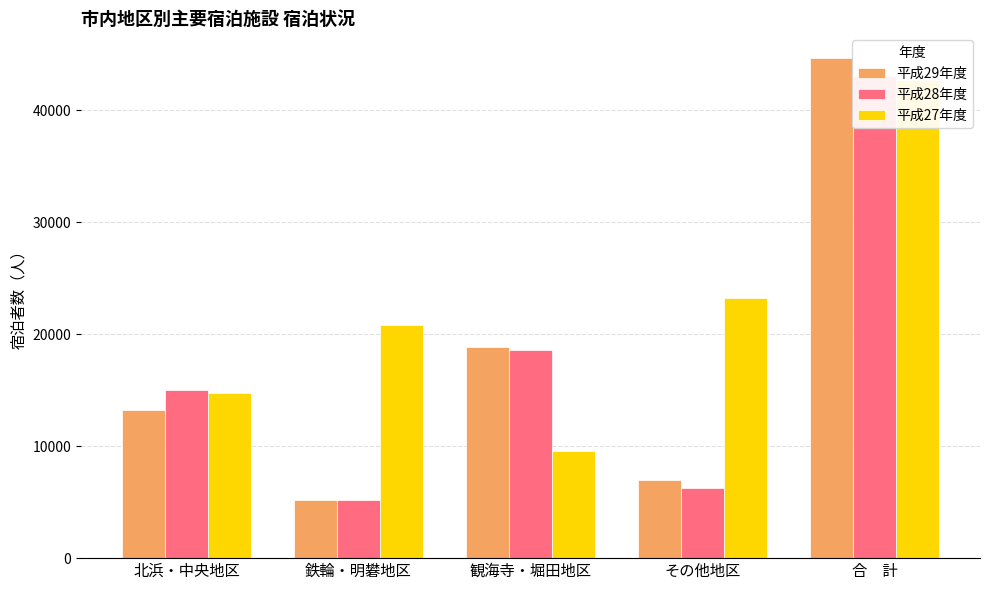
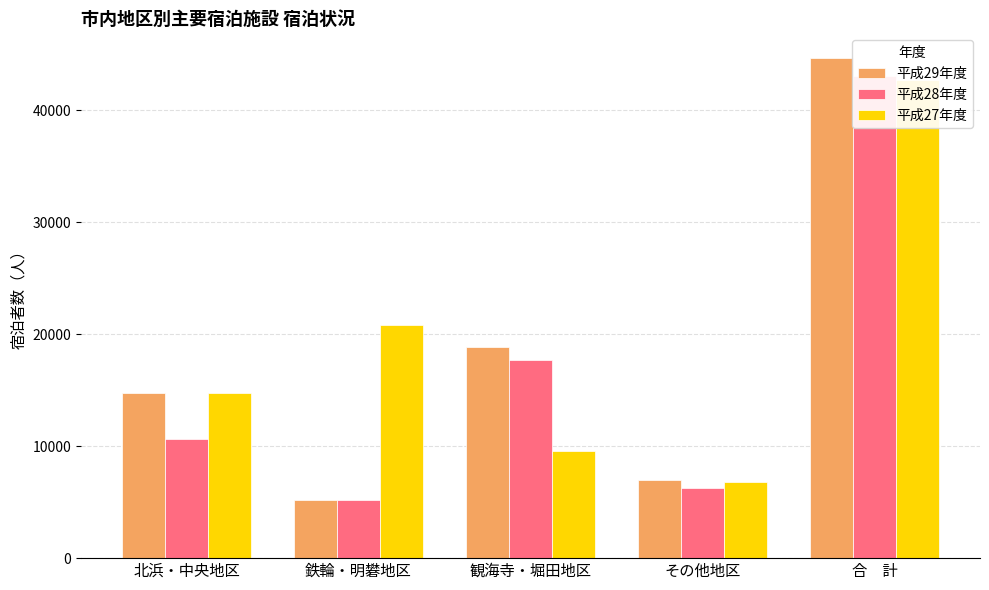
平成29年度, 北浜・中央地区: 13200 -> 14700
平成28年度, 北浜・中央地区: 15000 -> 10700
平成28年度, 観海寺・堀田地区: 18600 -> 17700
平成27年度, その他地区: 23200 -> 6800
